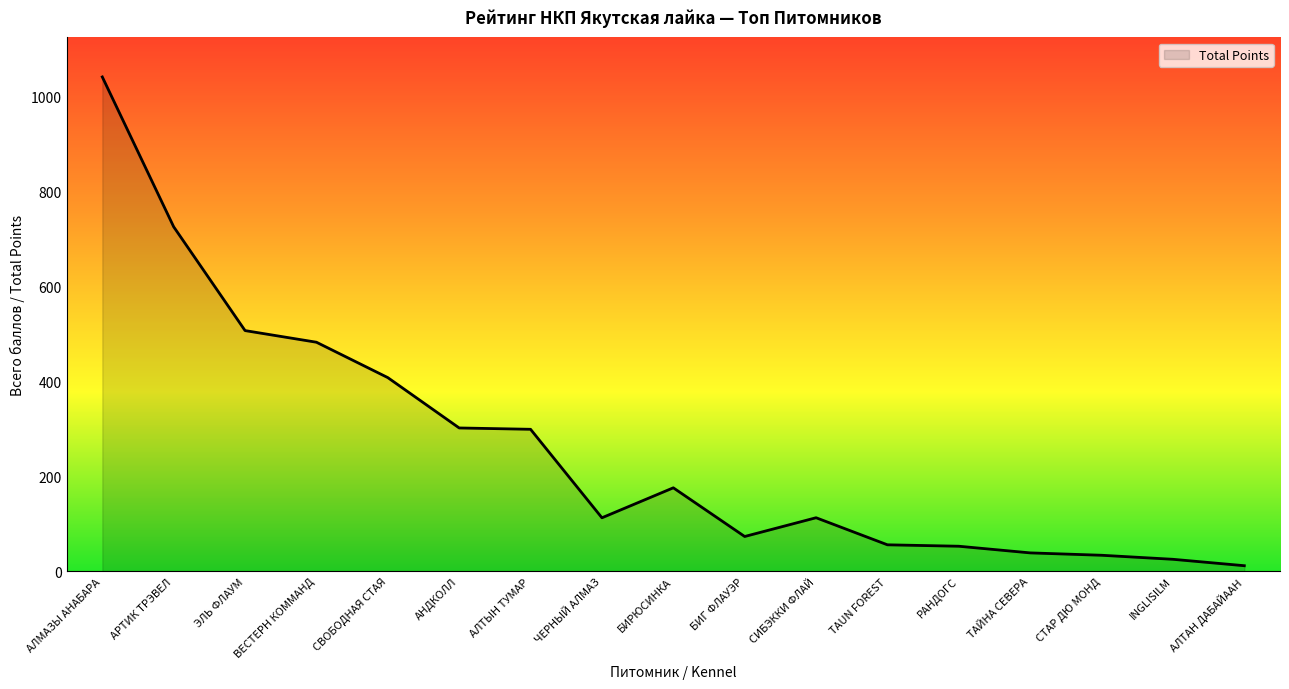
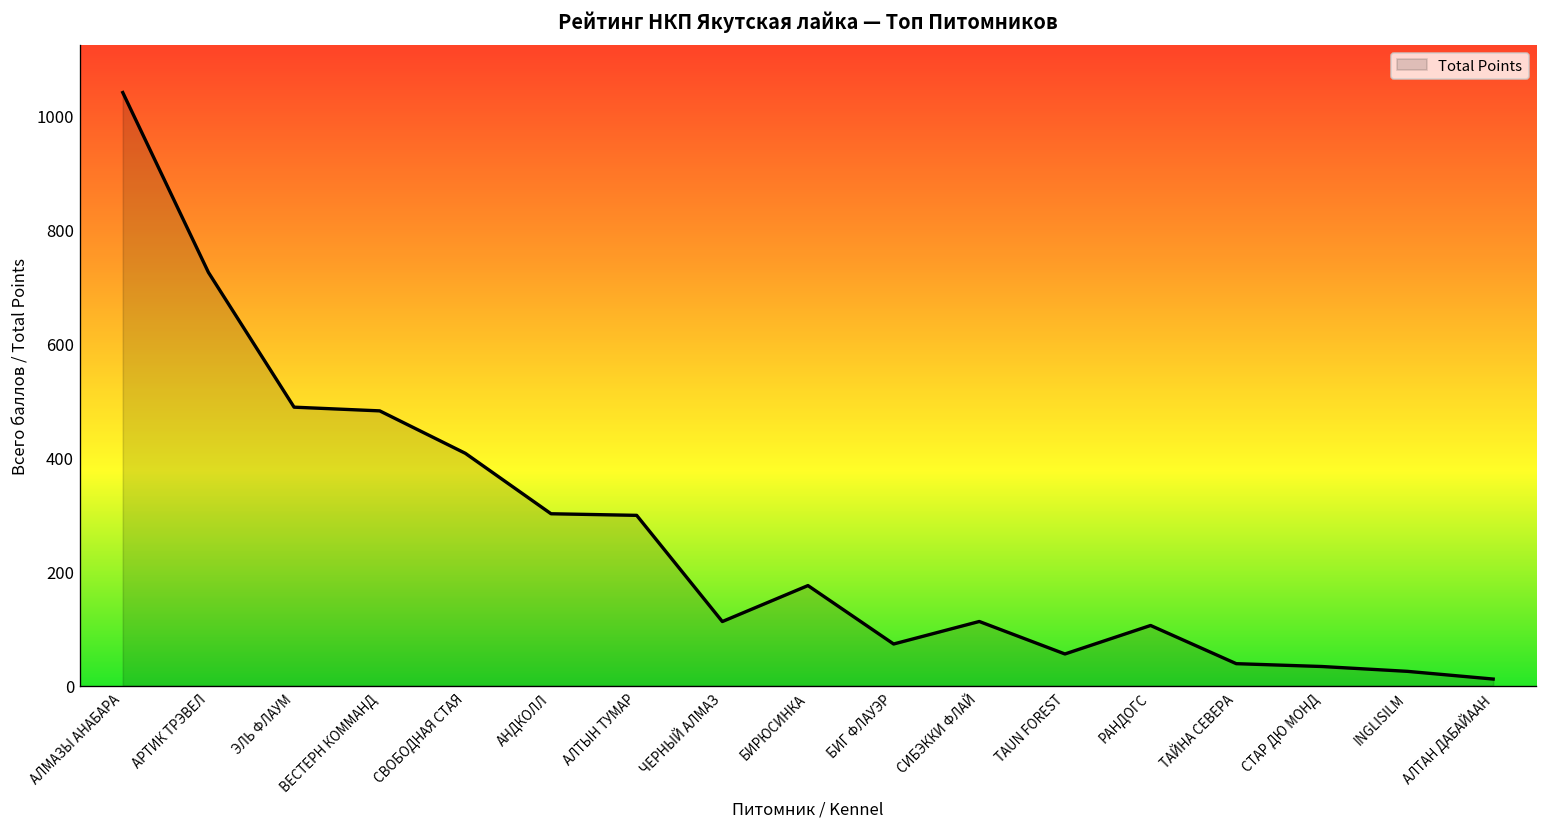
ЭЛЬ ФЛАУМ: 510 -> 490
РАНДОГС: 50 -> 110
